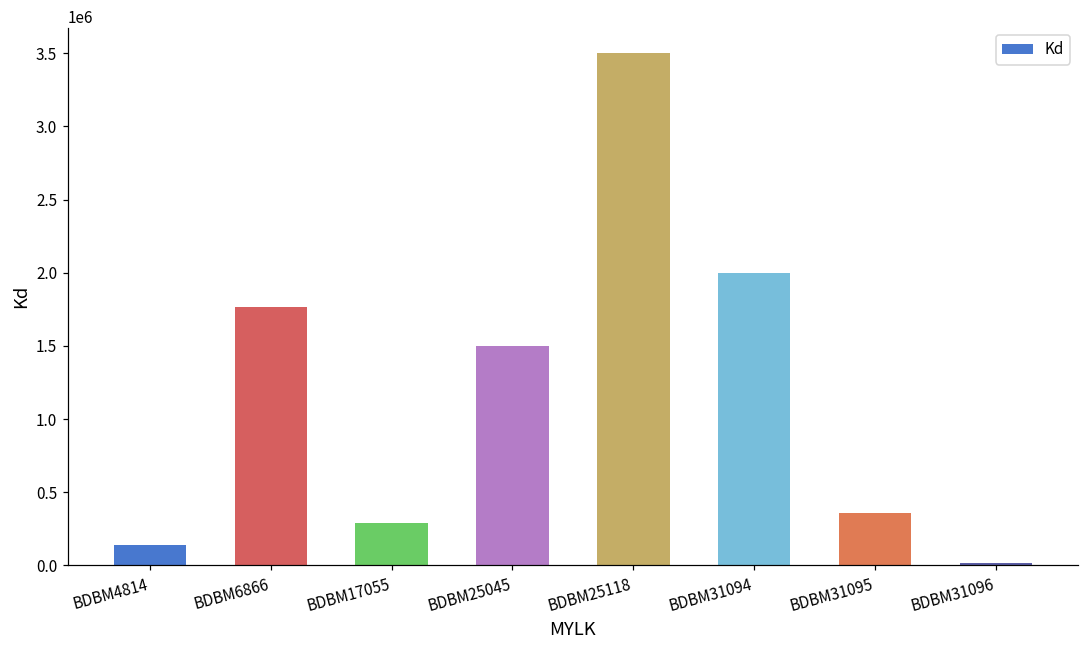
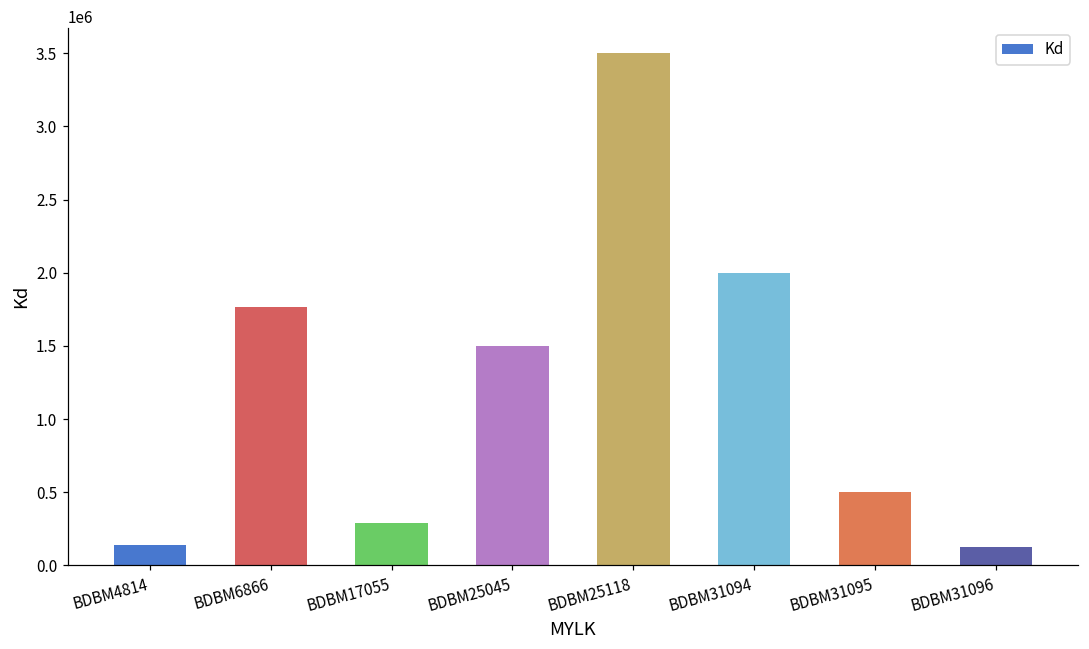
BDBM31095: 360000 -> 500000
BDBM31096: 20000 -> 120000
